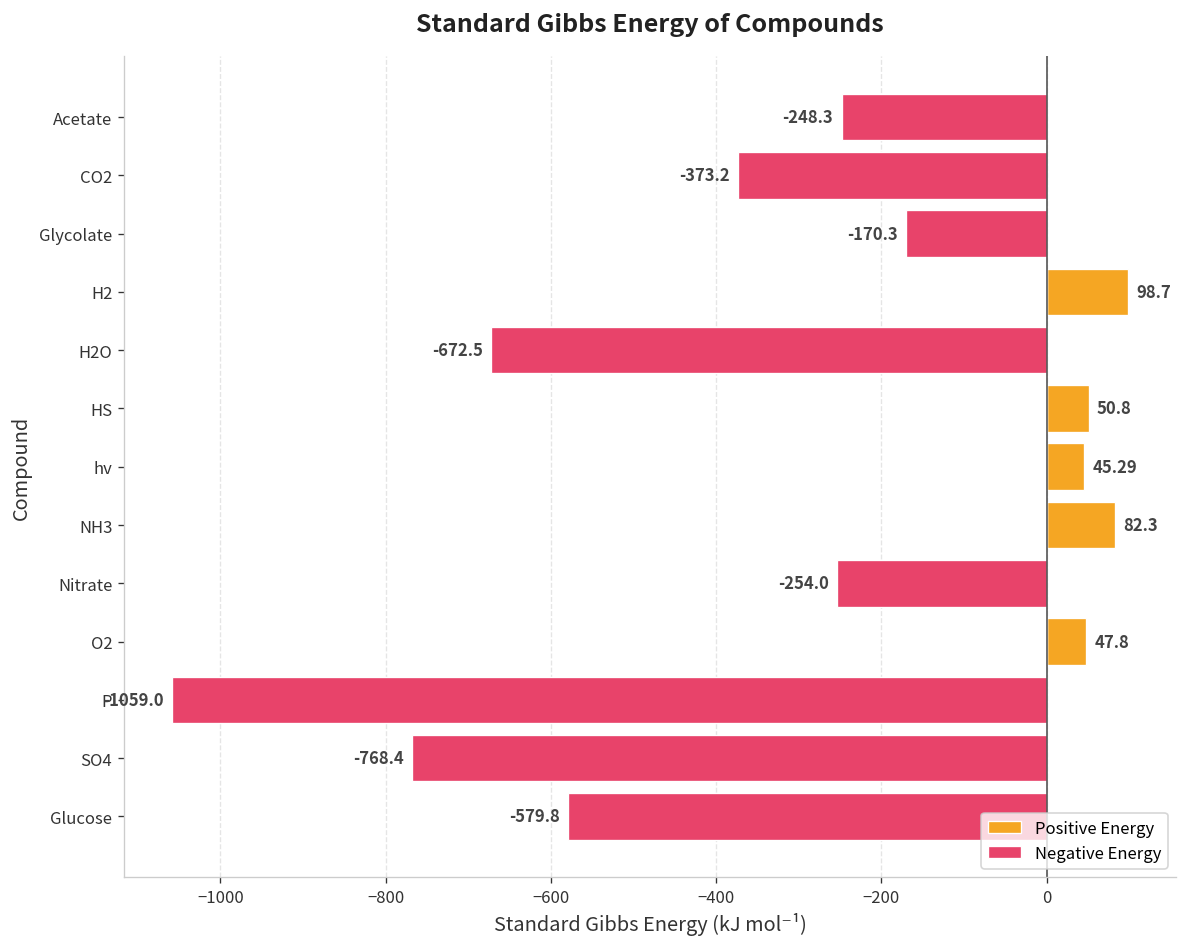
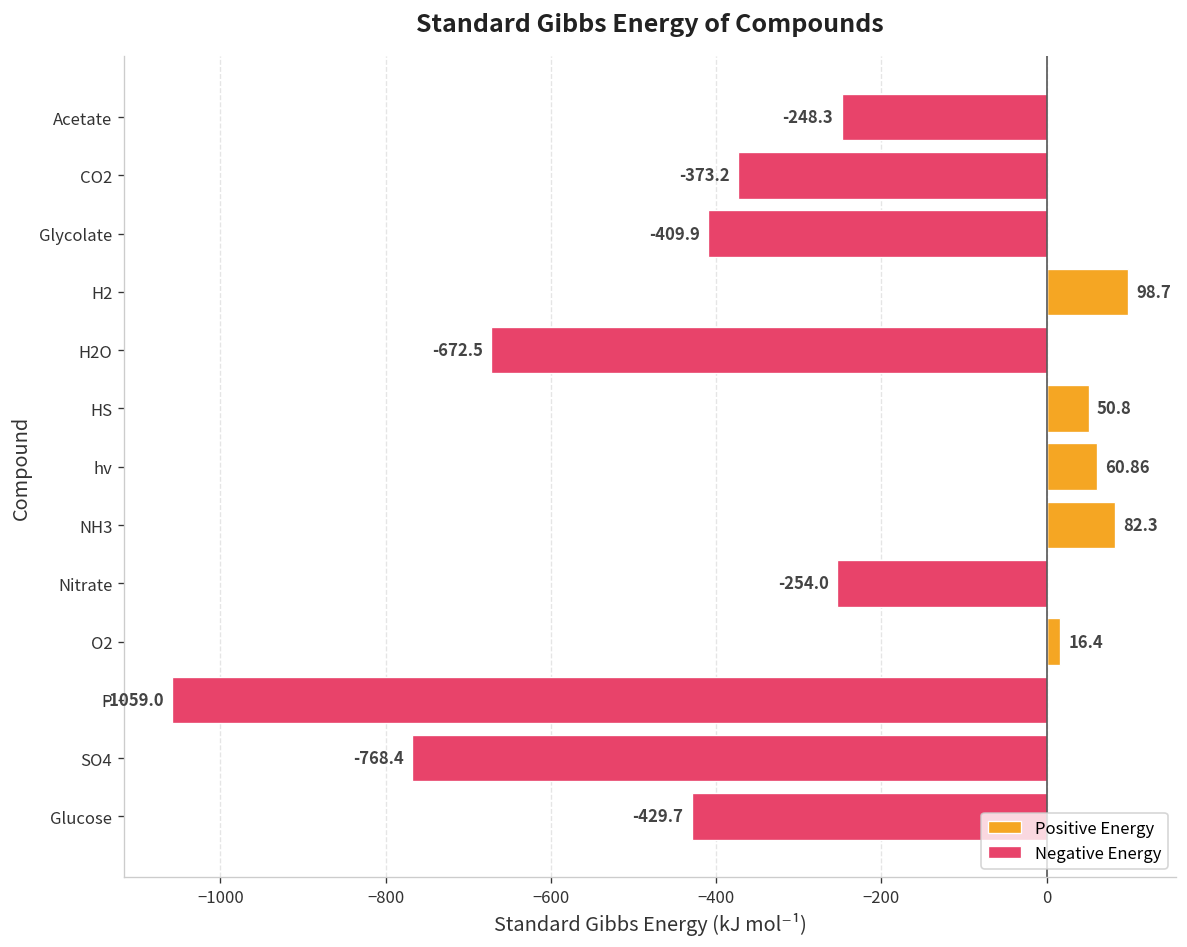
Negative Energy, Glycolate: -170.3 -> -409.9
Positive Energy, hv: 45.29 -> 60.86
Positive Energy, O2: 47.8 -> 16.4
Negative Energy, Glucose: -579.8 -> -429.7
